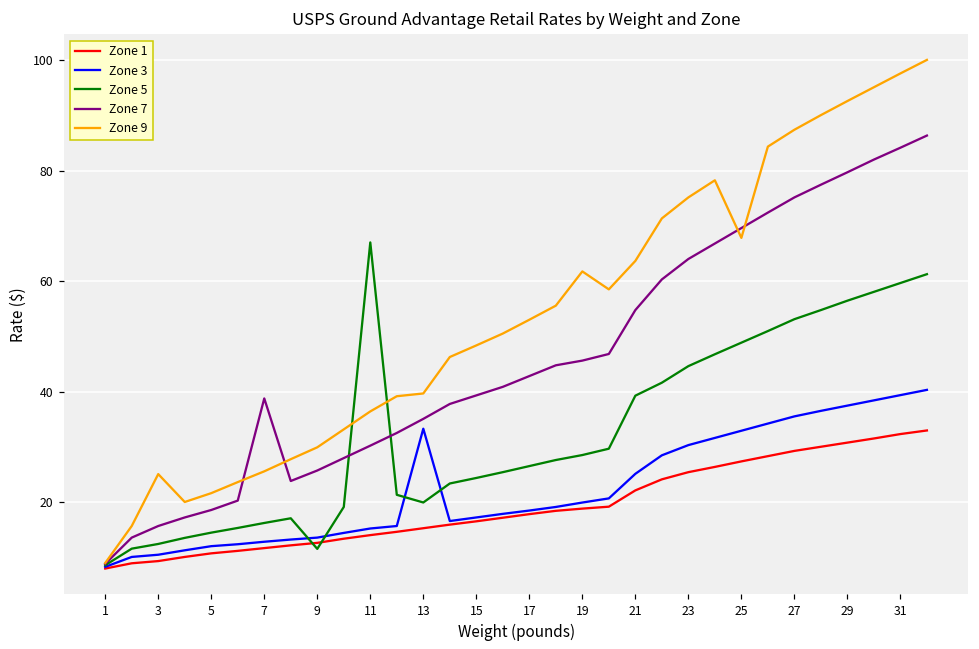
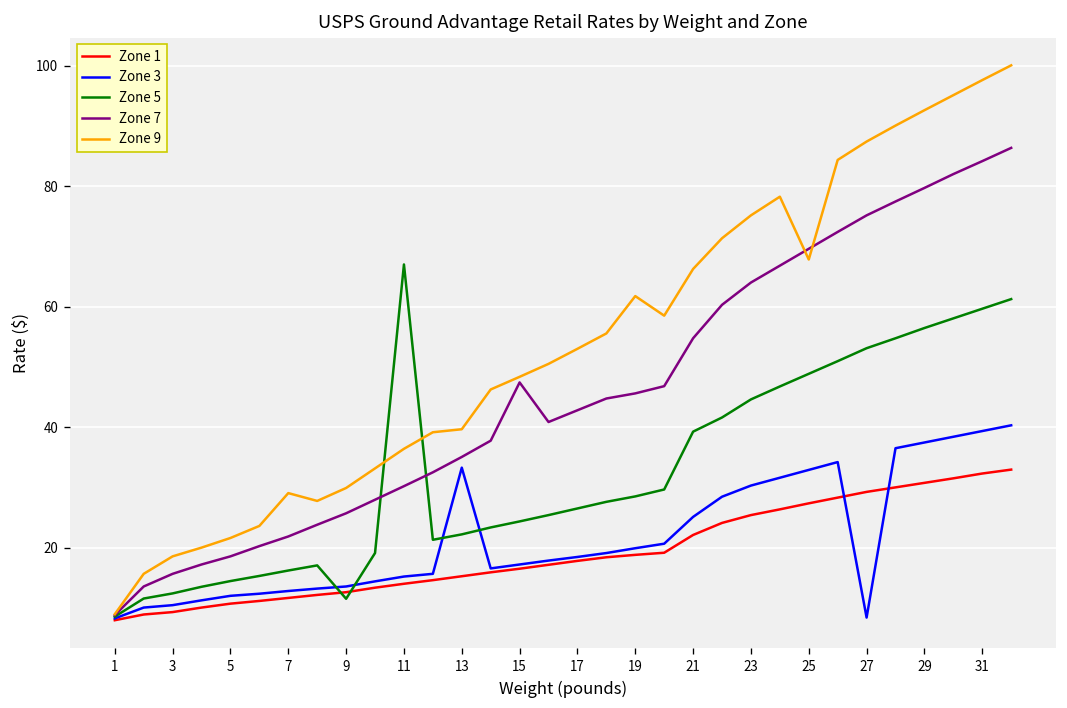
Zone 9, 3: 25 -> 19
Zone 7, 7: 39 -> 22
Zone 9, 7: 26 -> 29
Zone 5, 13: 20 -> 22
Zone 7, 15: 39 -> 47
Zone 9, 21: 64 -> 66
Zone 3, 27: 36 -> 8
